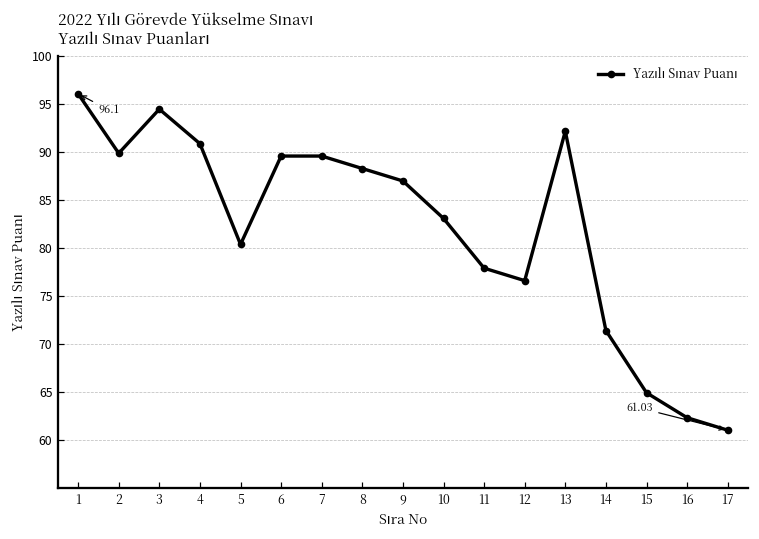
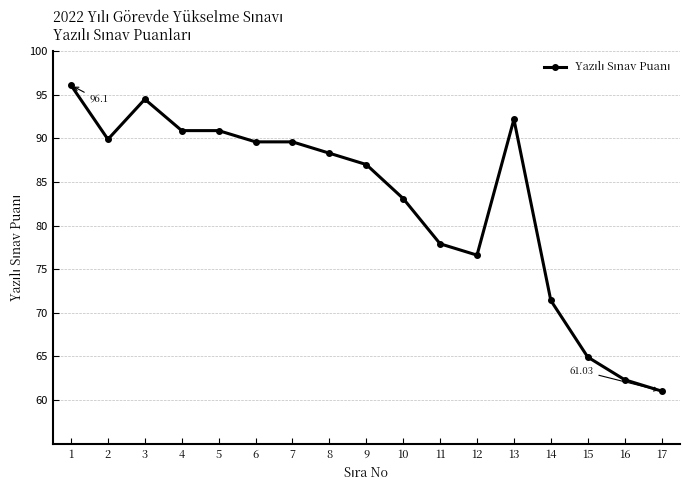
5: 80 -> 91
